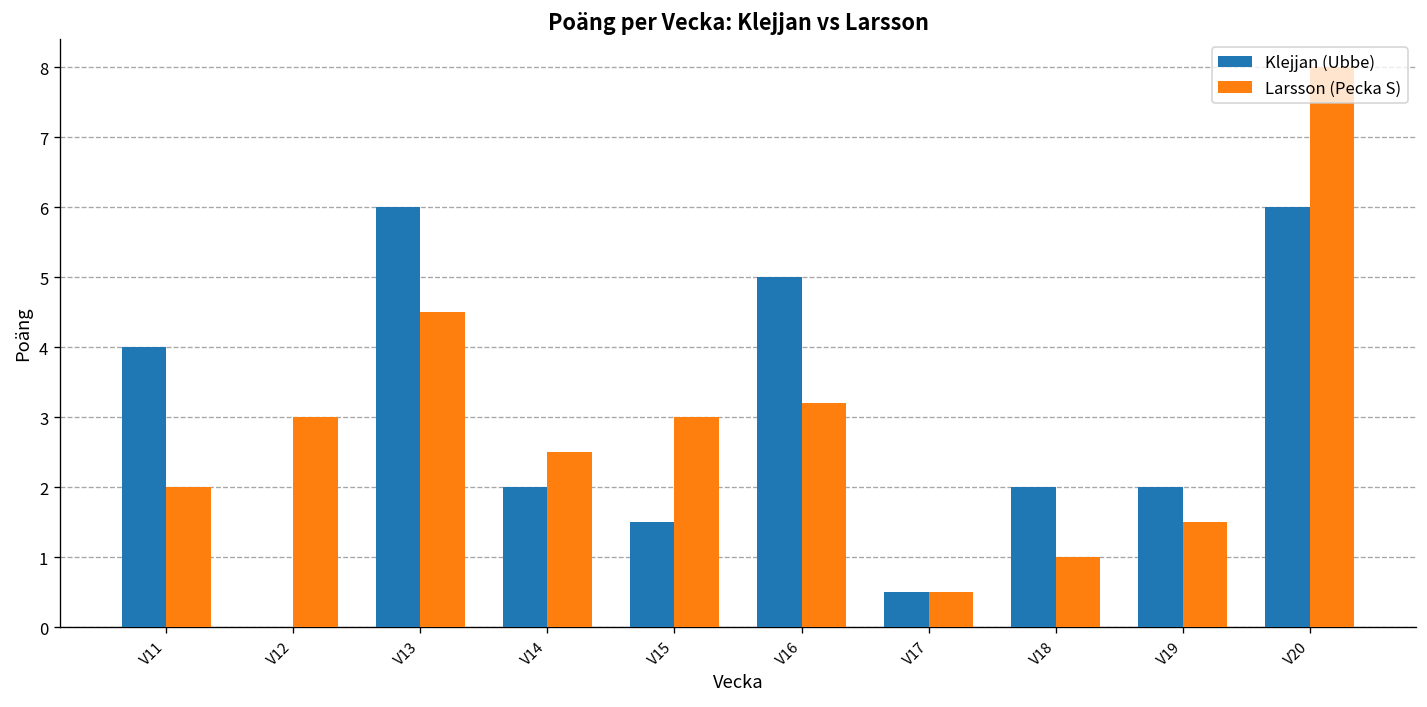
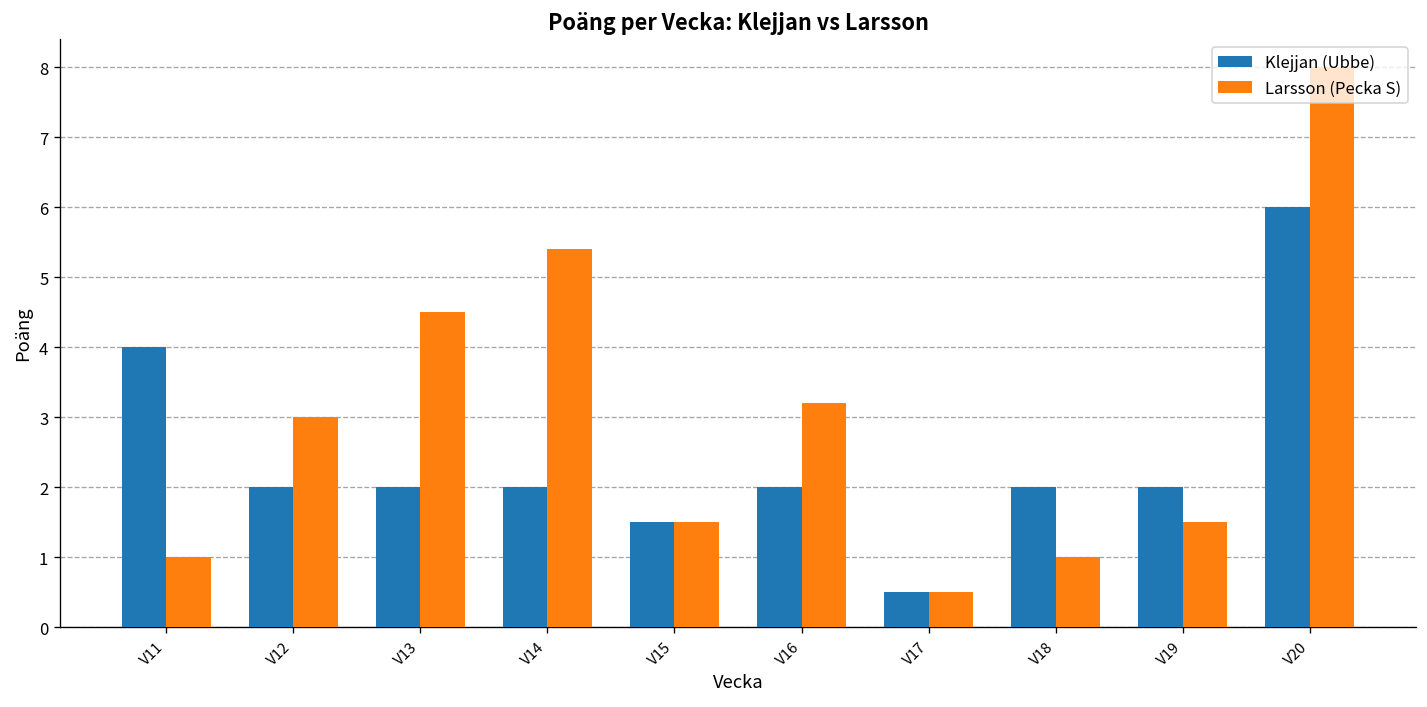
Larsson (Pecka S), V11: 2 -> 1
Klejjan (Ubbe), V12: 0 -> 2
Klejjan (Ubbe), V13: 6 -> 2
Larsson (Pecka S), V14: 2.5 -> 5.4
Larsson (Pecka S), V15: 3.0 -> 1.5
Klejjan (Ubbe), V16: 5 -> 2
